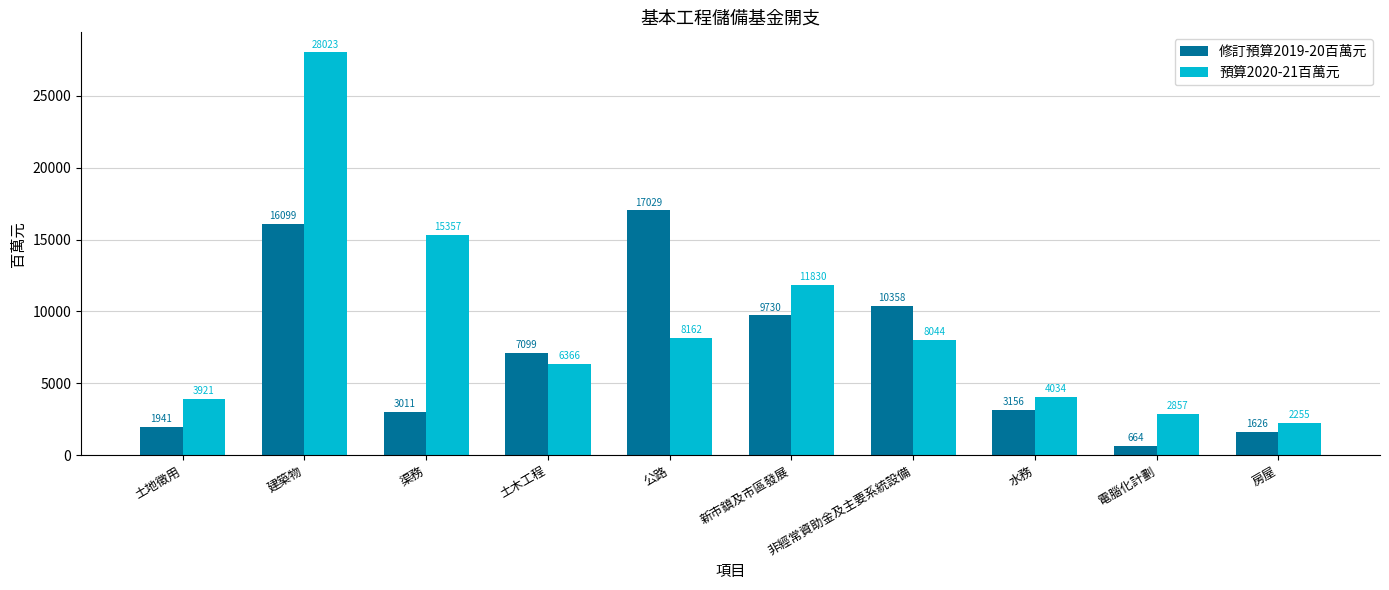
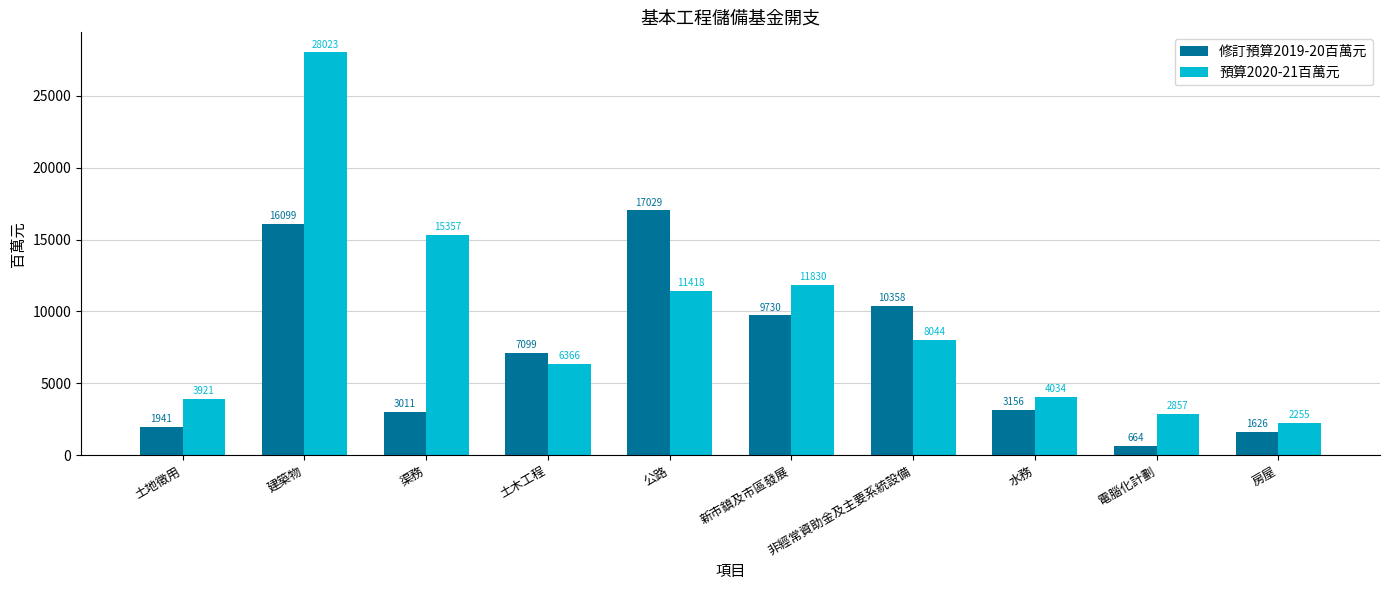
預算2020-21百萬元, 公路: 8162 -> 11418
